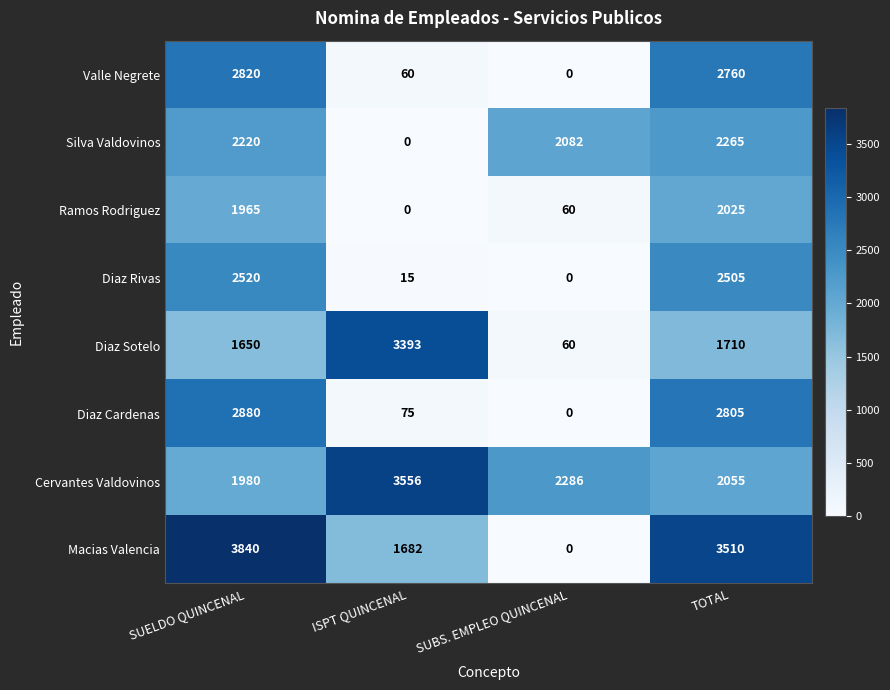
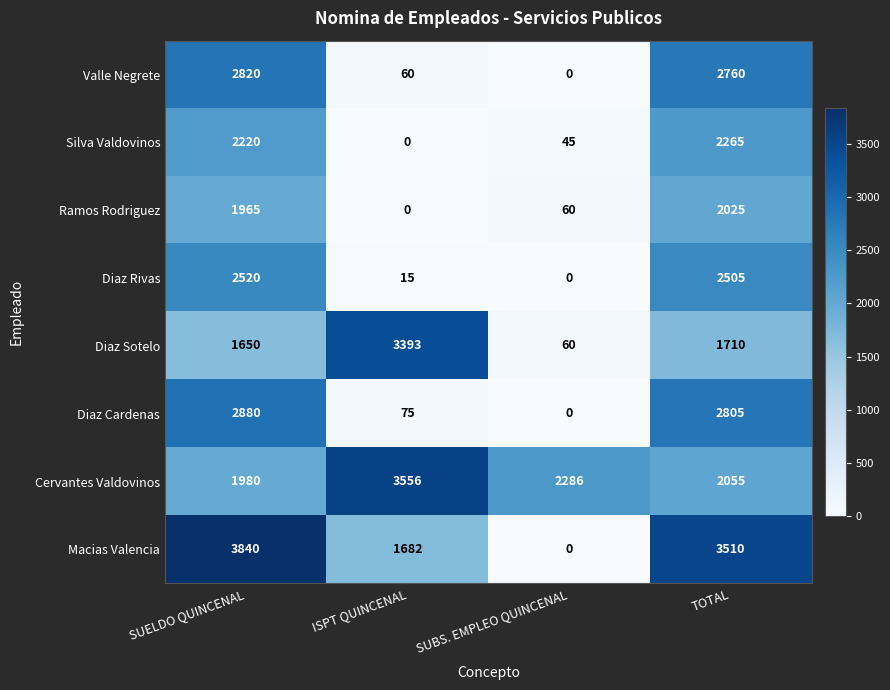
Silva Valdovinos, SUBS. EMPLEO QUINCENAL: 2082 -> 45
